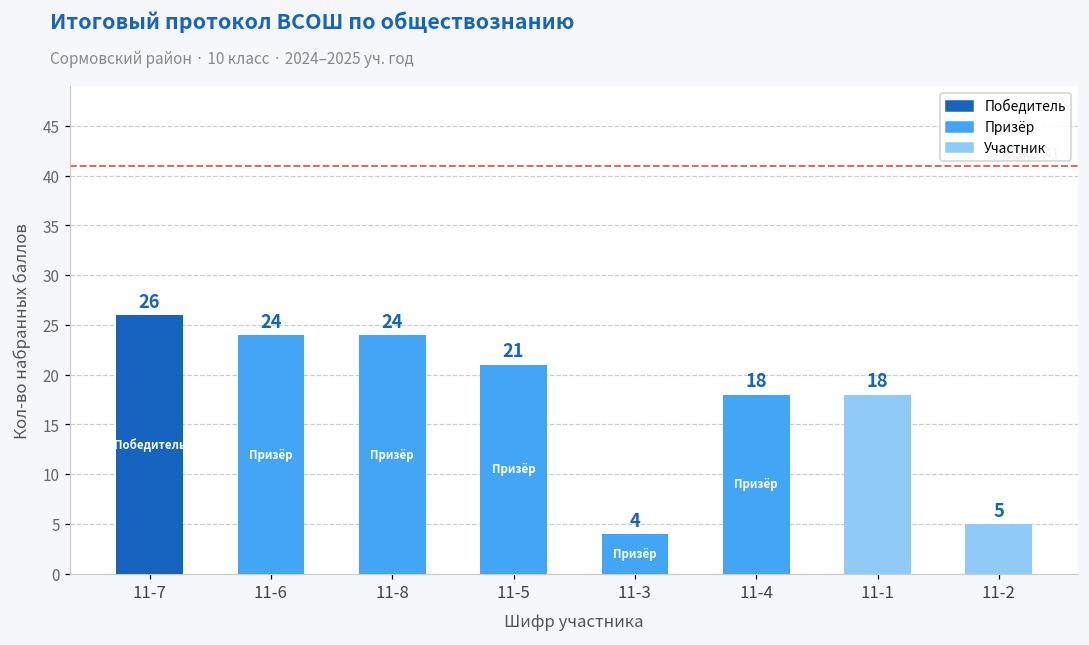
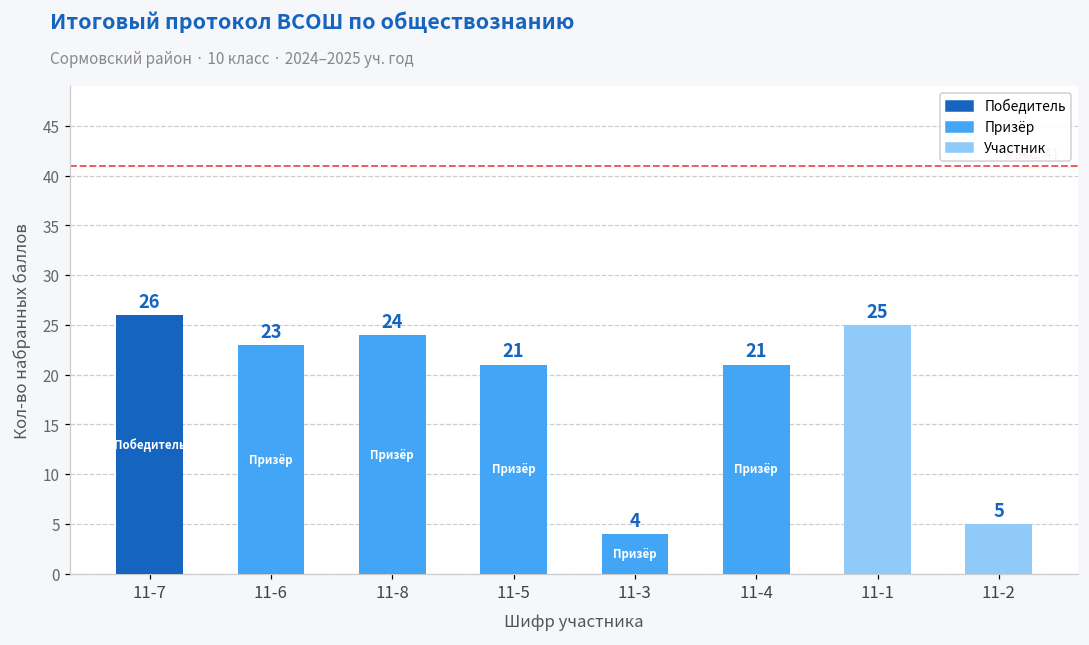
11-6: 24 -> 23
11-4: 18 -> 21
11-1: 18 -> 25
